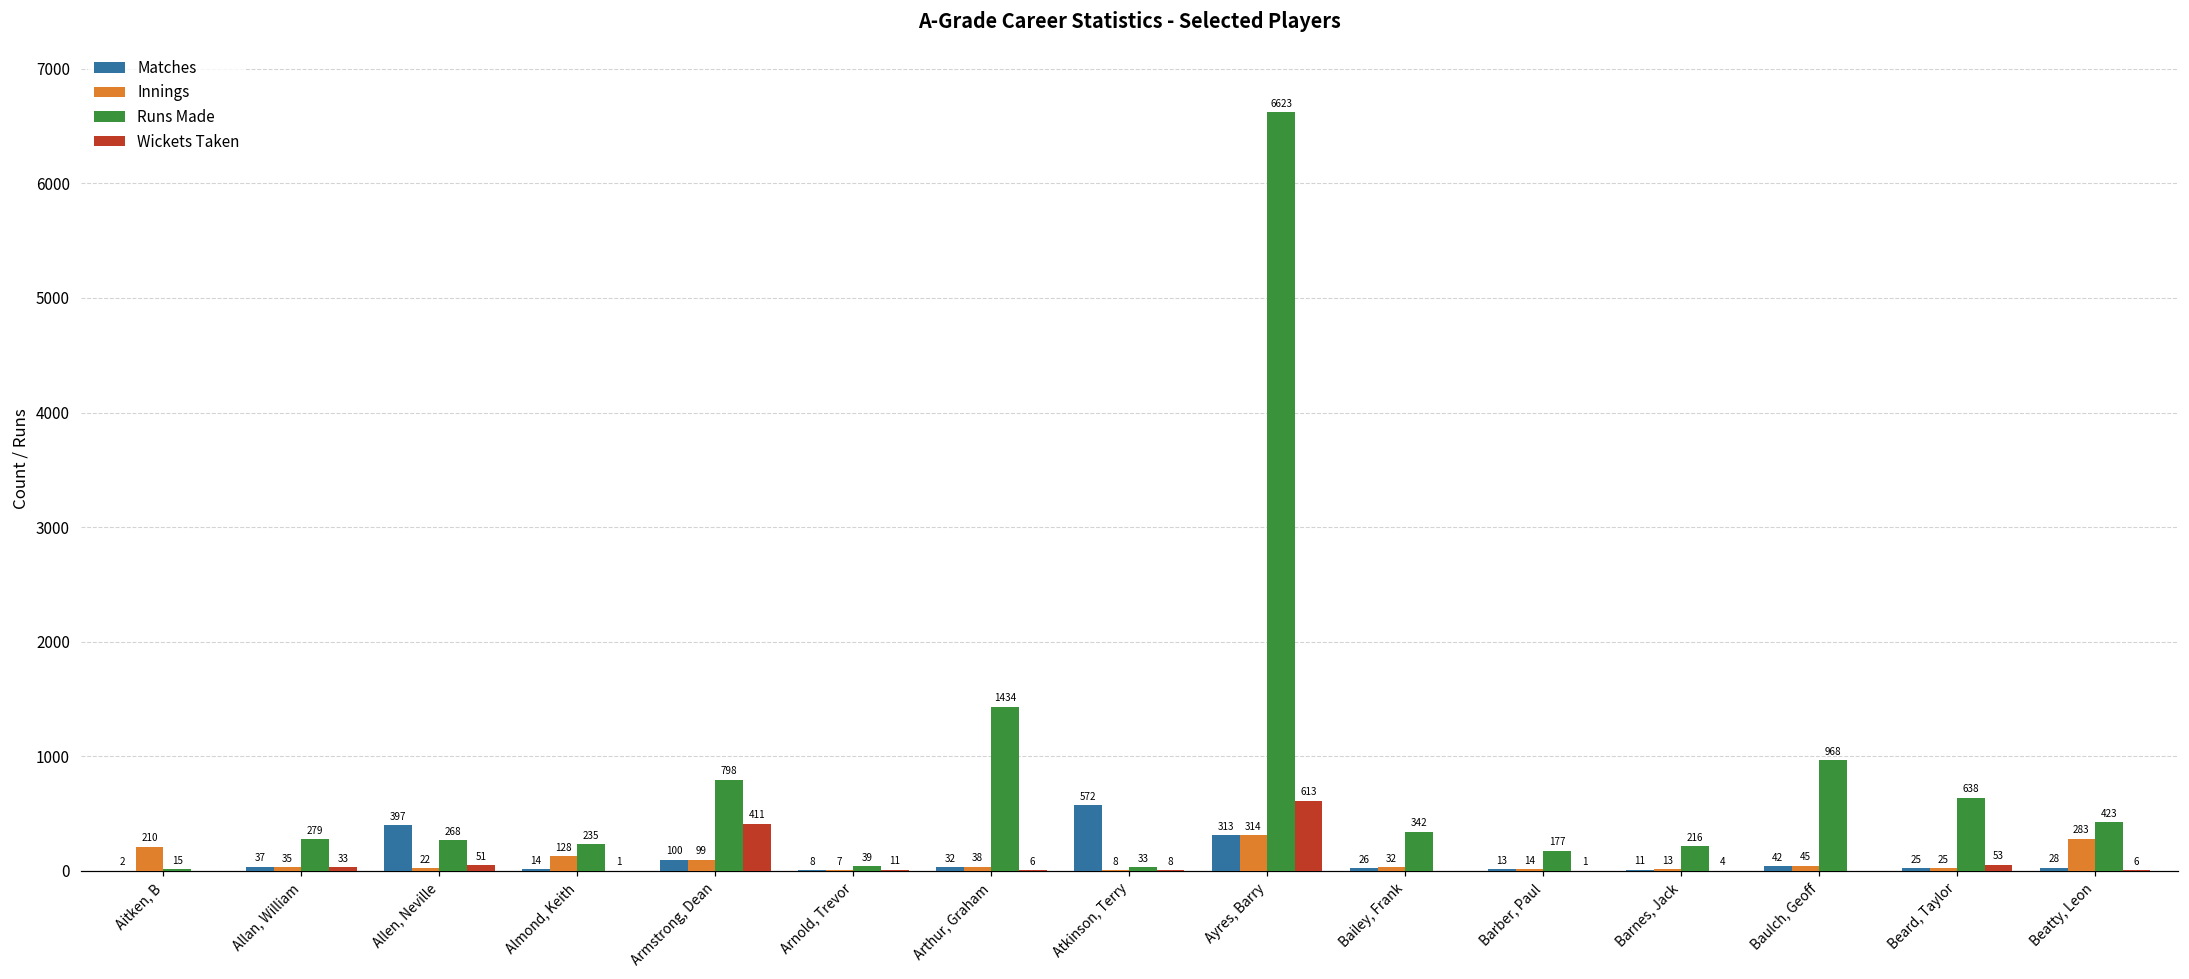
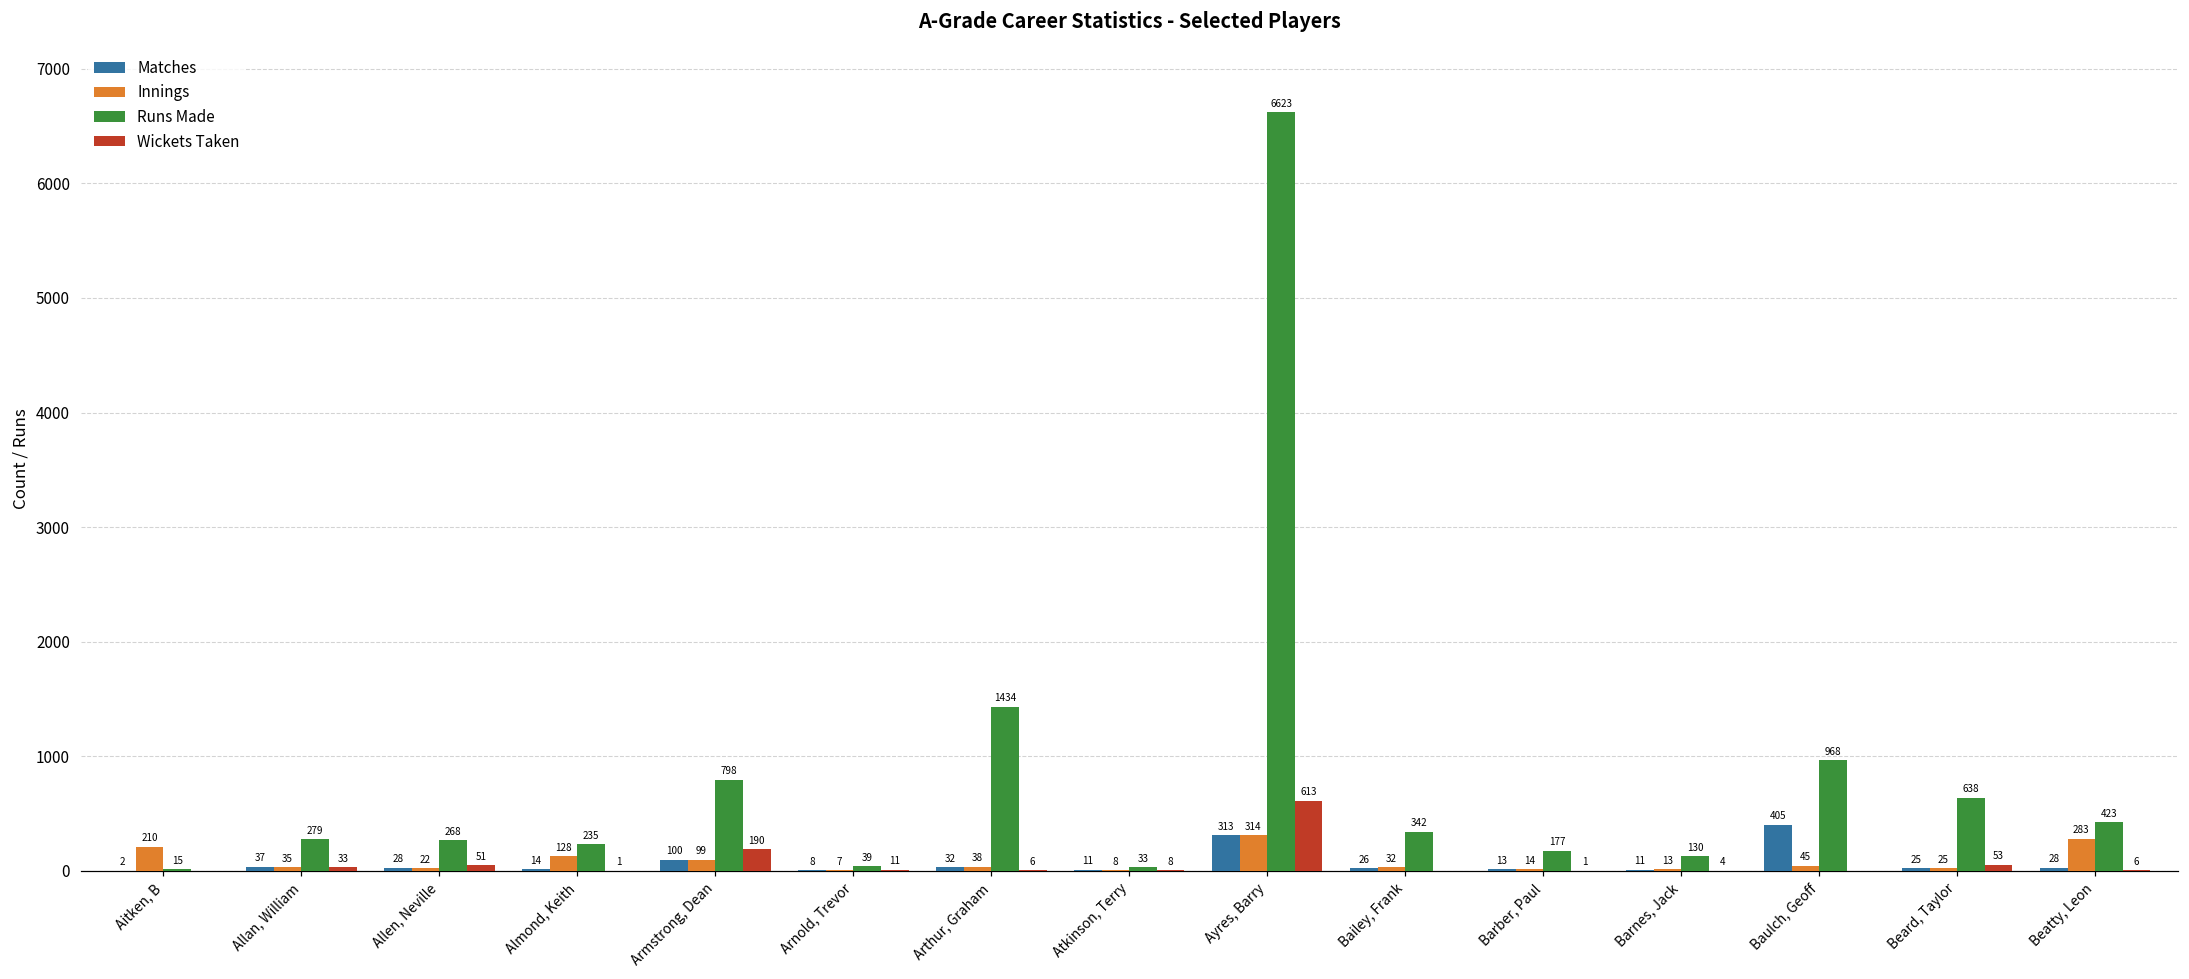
Matches, Allen, Neville: 397 -> 28
Wickets Taken, Armstrong, Dean: 411 -> 190
Matches, Atkinson, Terry: 572 -> 11
Runs Made, Barnes, Jack: 216 -> 130
Matches, Baulch, Geoff: 42 -> 405
